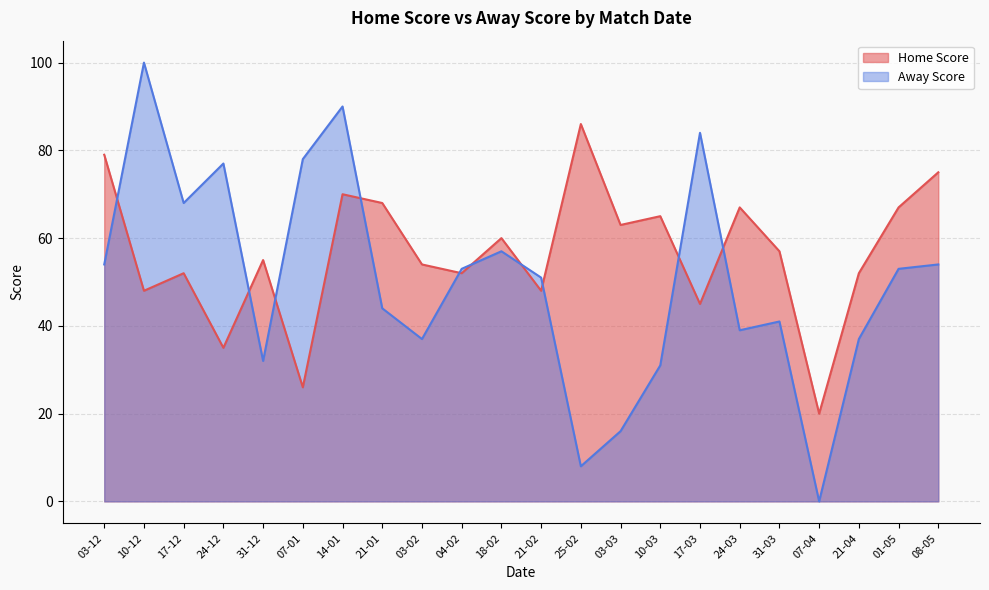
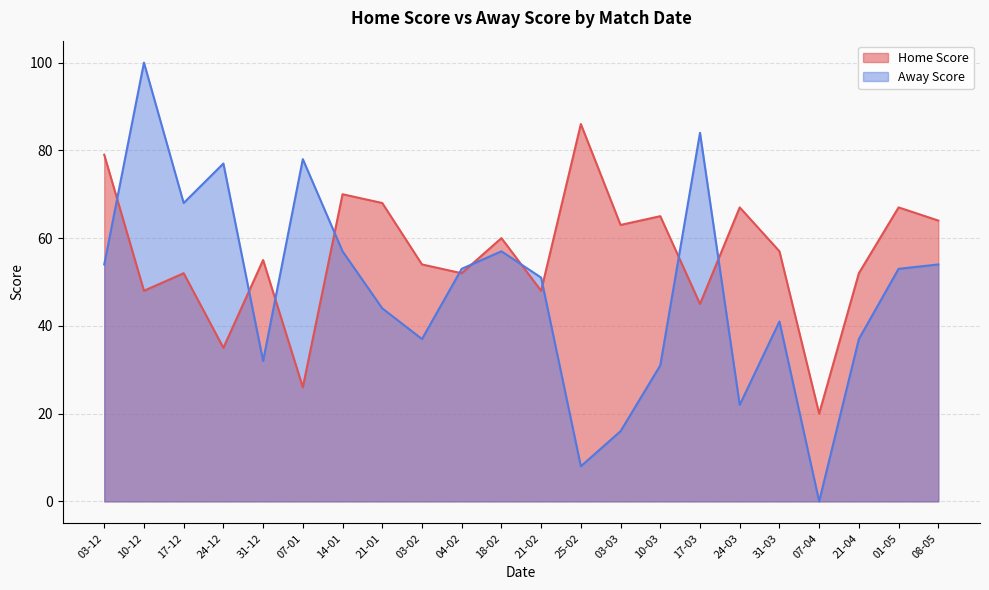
Away Score, 14-01: 90 -> 57
Away Score, 24-03: 39 -> 22
Home Score, 08-05: 75 -> 64
